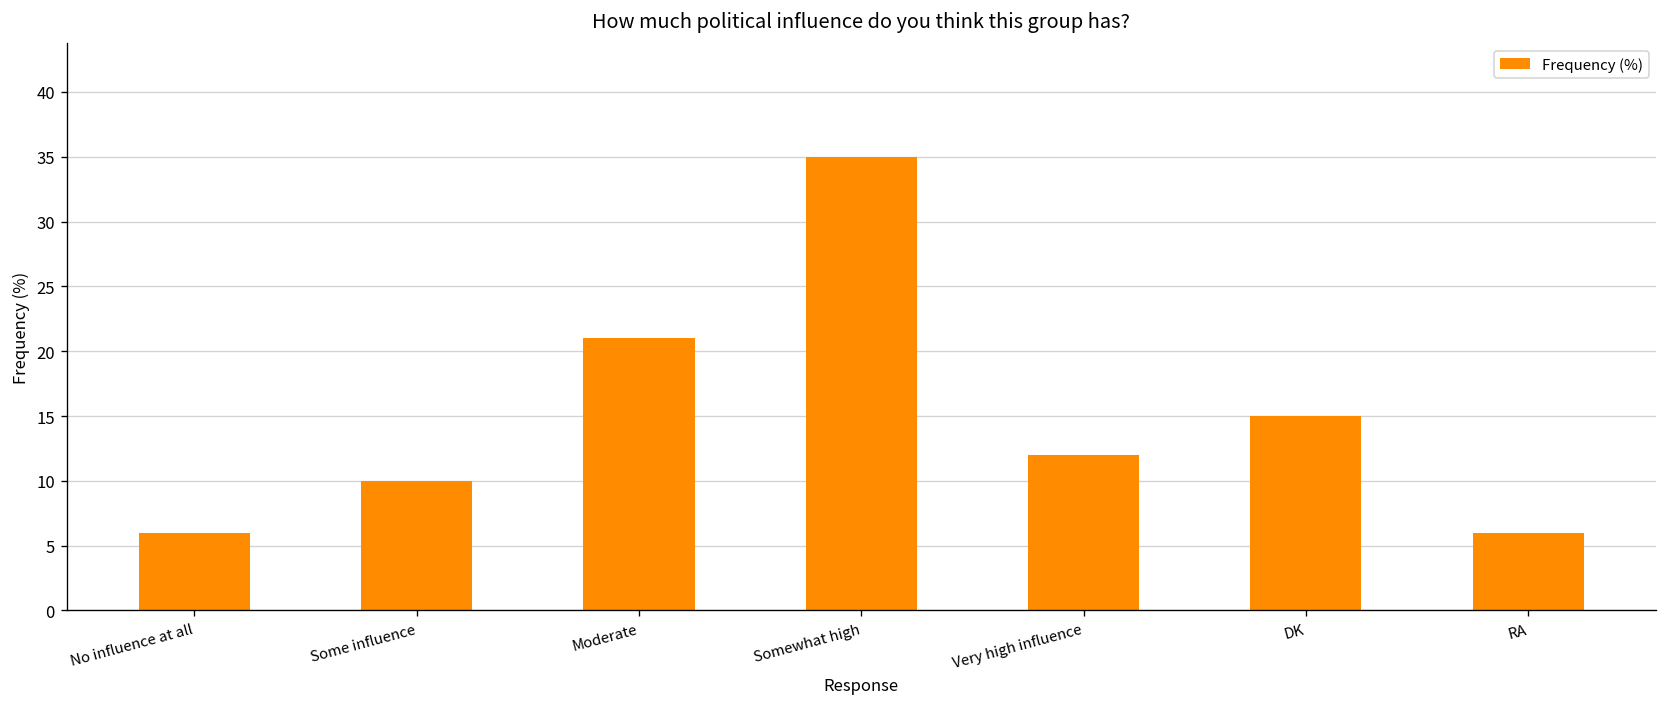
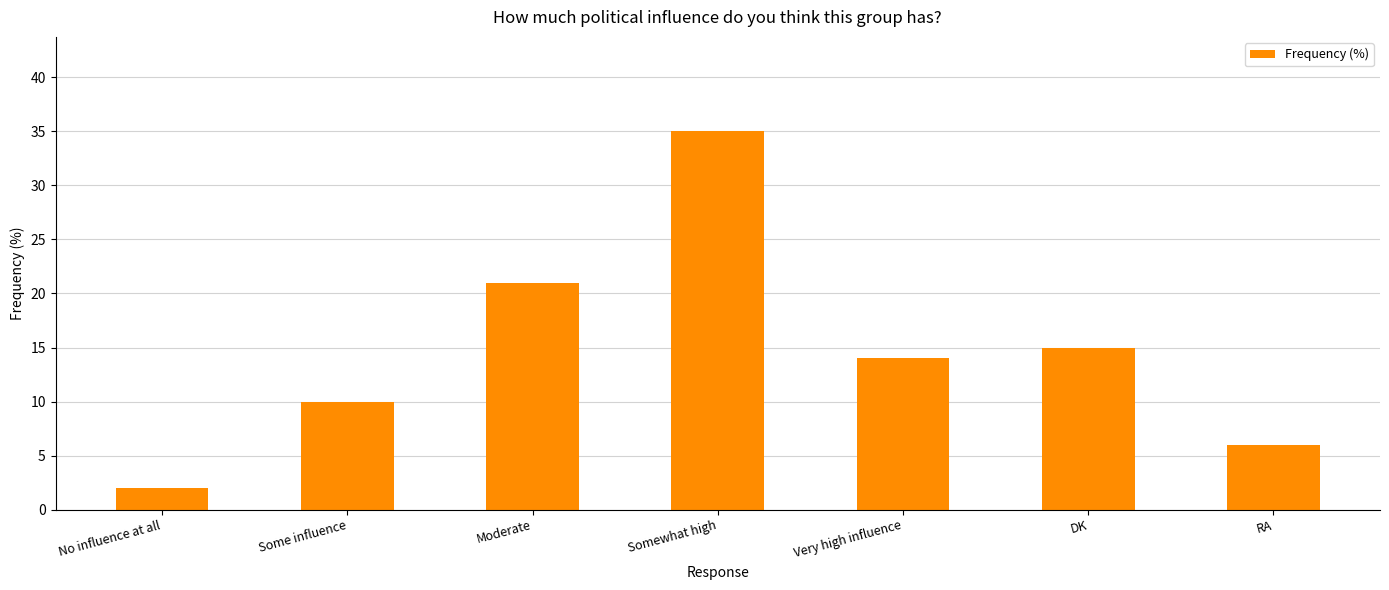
No influence at all: 6 -> 2
Very high influence: 12 -> 14
